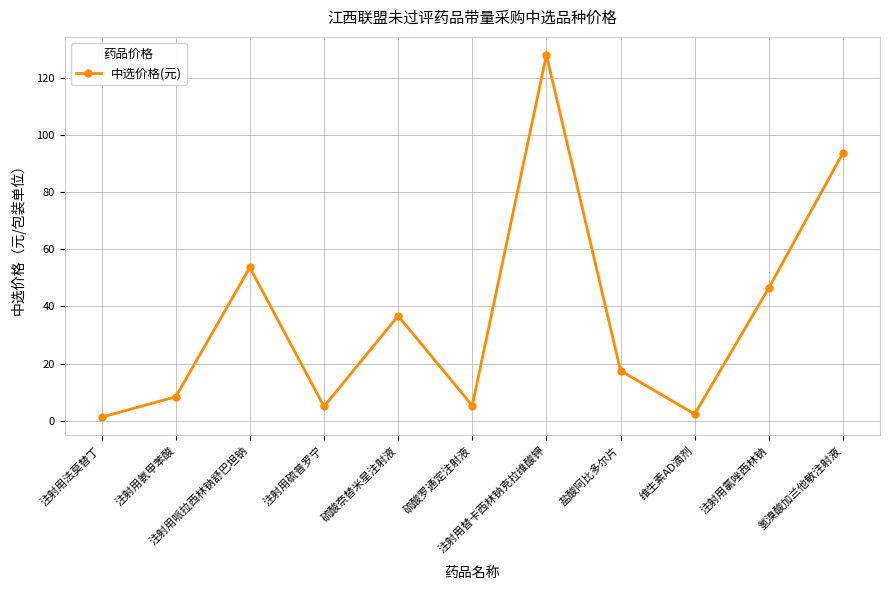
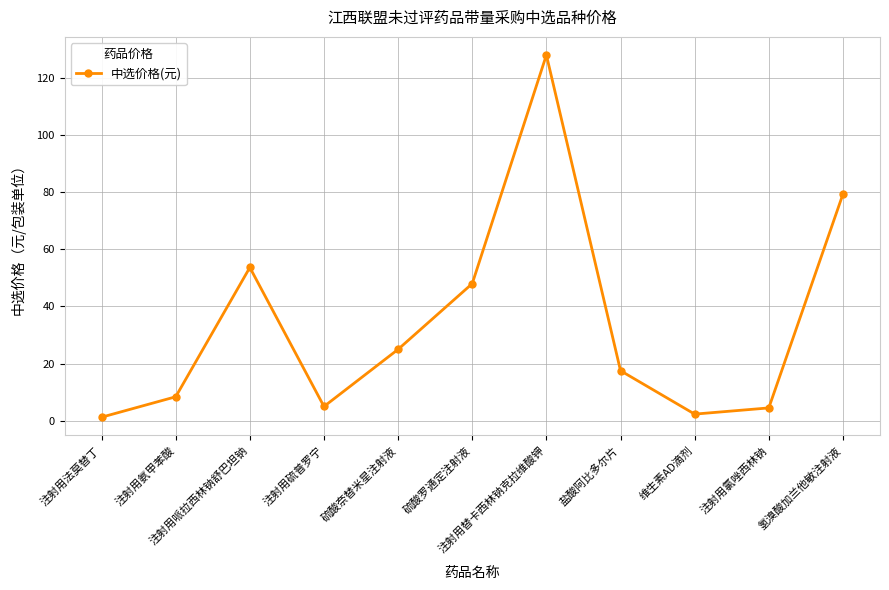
硫酸奈替米星注射液: 37 -> 25
硫酸罗通定注射液: 5 -> 48
注射用氯唑西林钠: 47 -> 5
氢溴酸加兰他敏注射液: 94 -> 79
